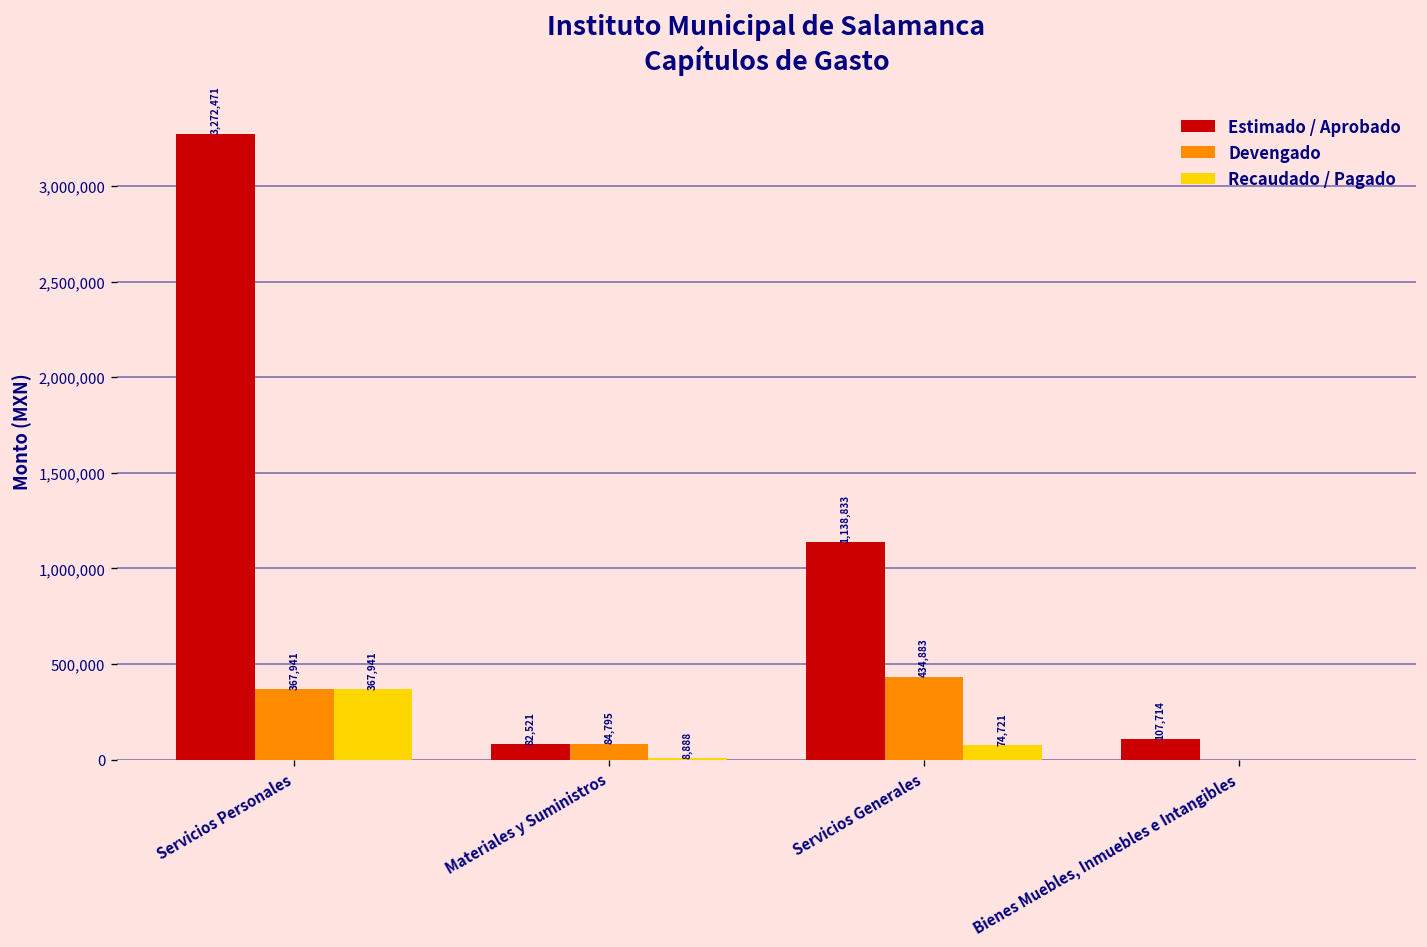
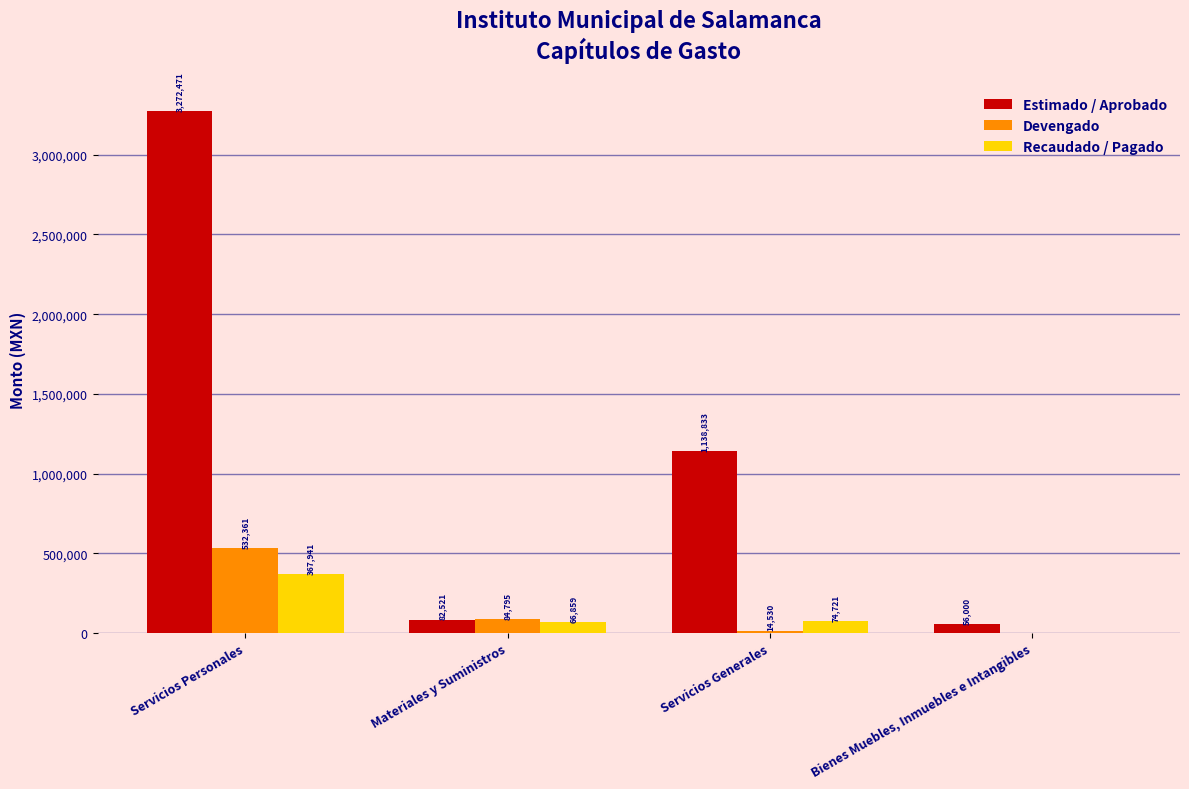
Devengado, Servicios Personales: 367,941 -> 532,361
Recaudado / Pagado, Materiales y Suministros: 8,888 -> 66,859
Devengado, Servicios Generales: 434,883 -> 14,530
Estimado / Aprobado, Bienes Muebles, Inmuebles e Intangibles: 107,714 -> 56,000
